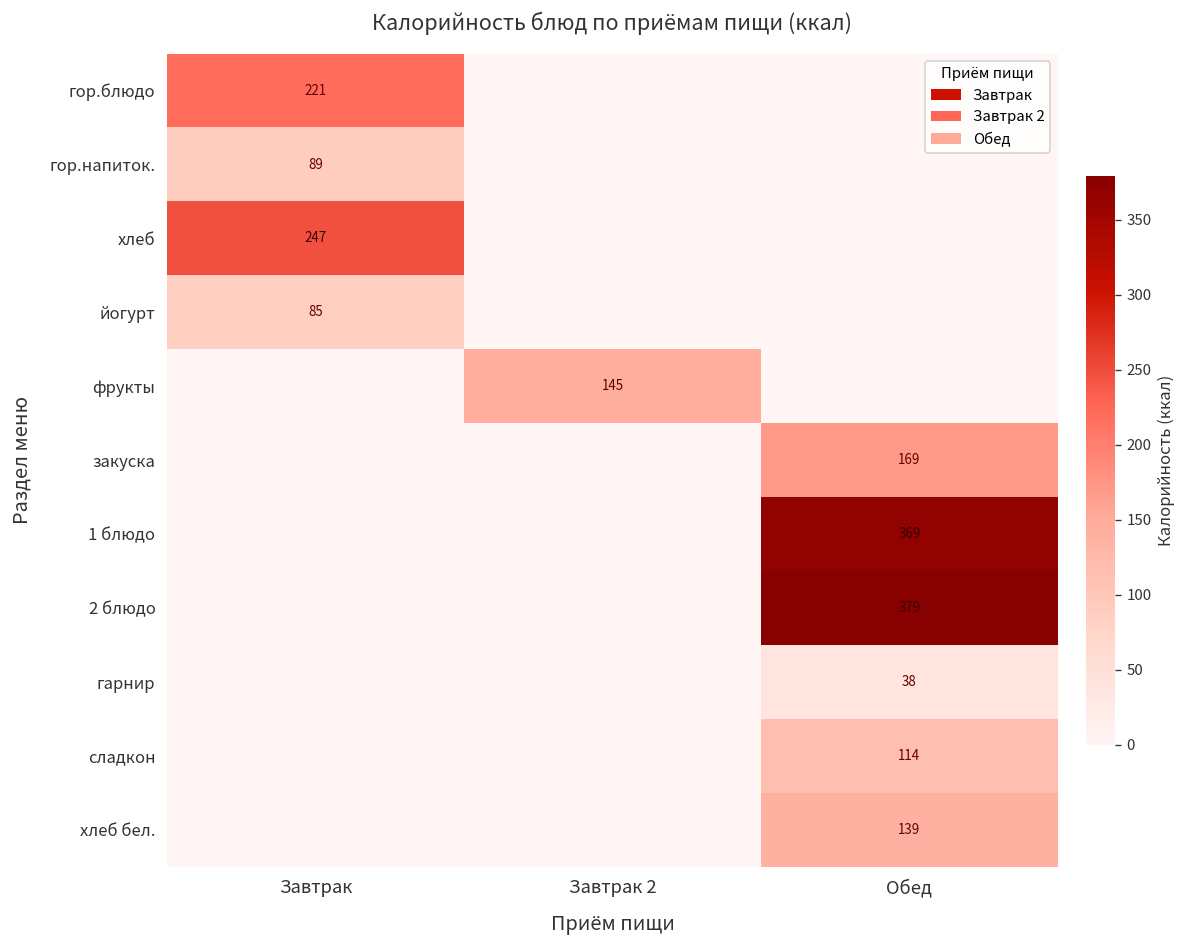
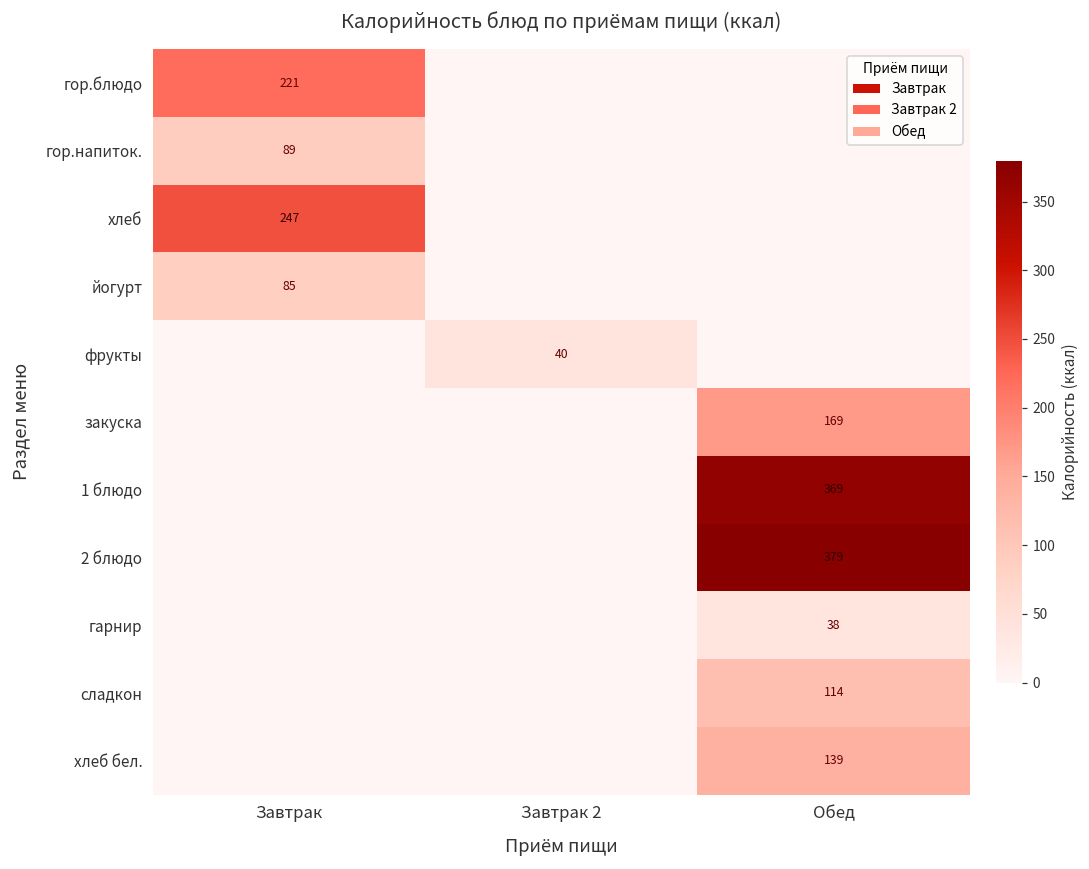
фрукты, Завтрак 2: 145 -> 40
